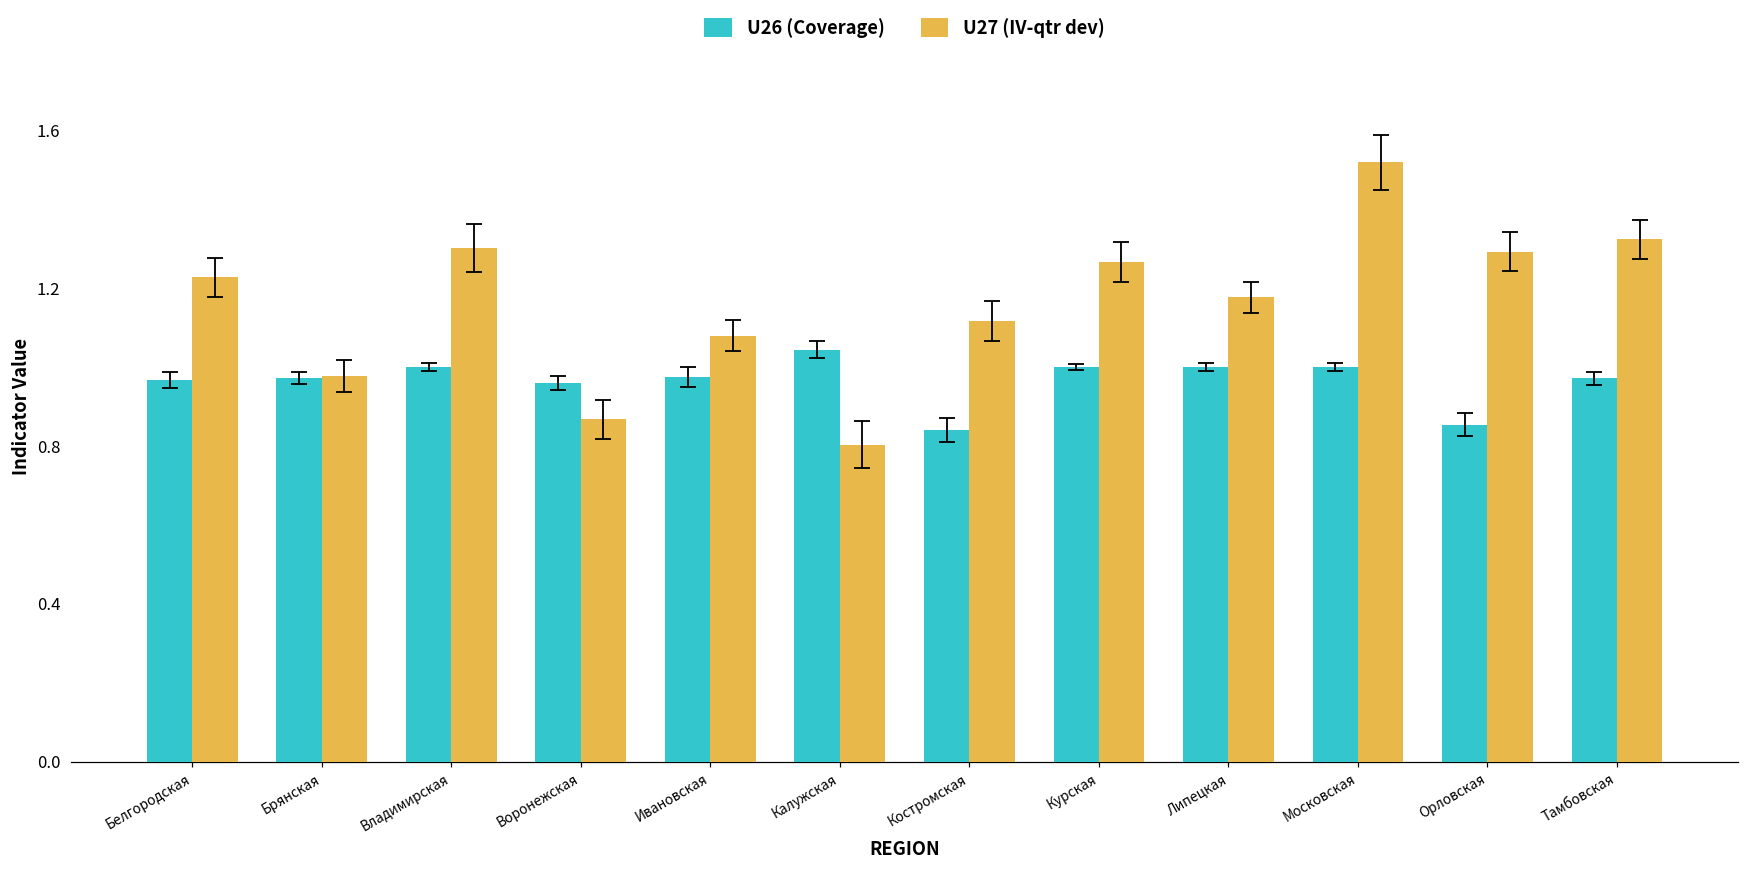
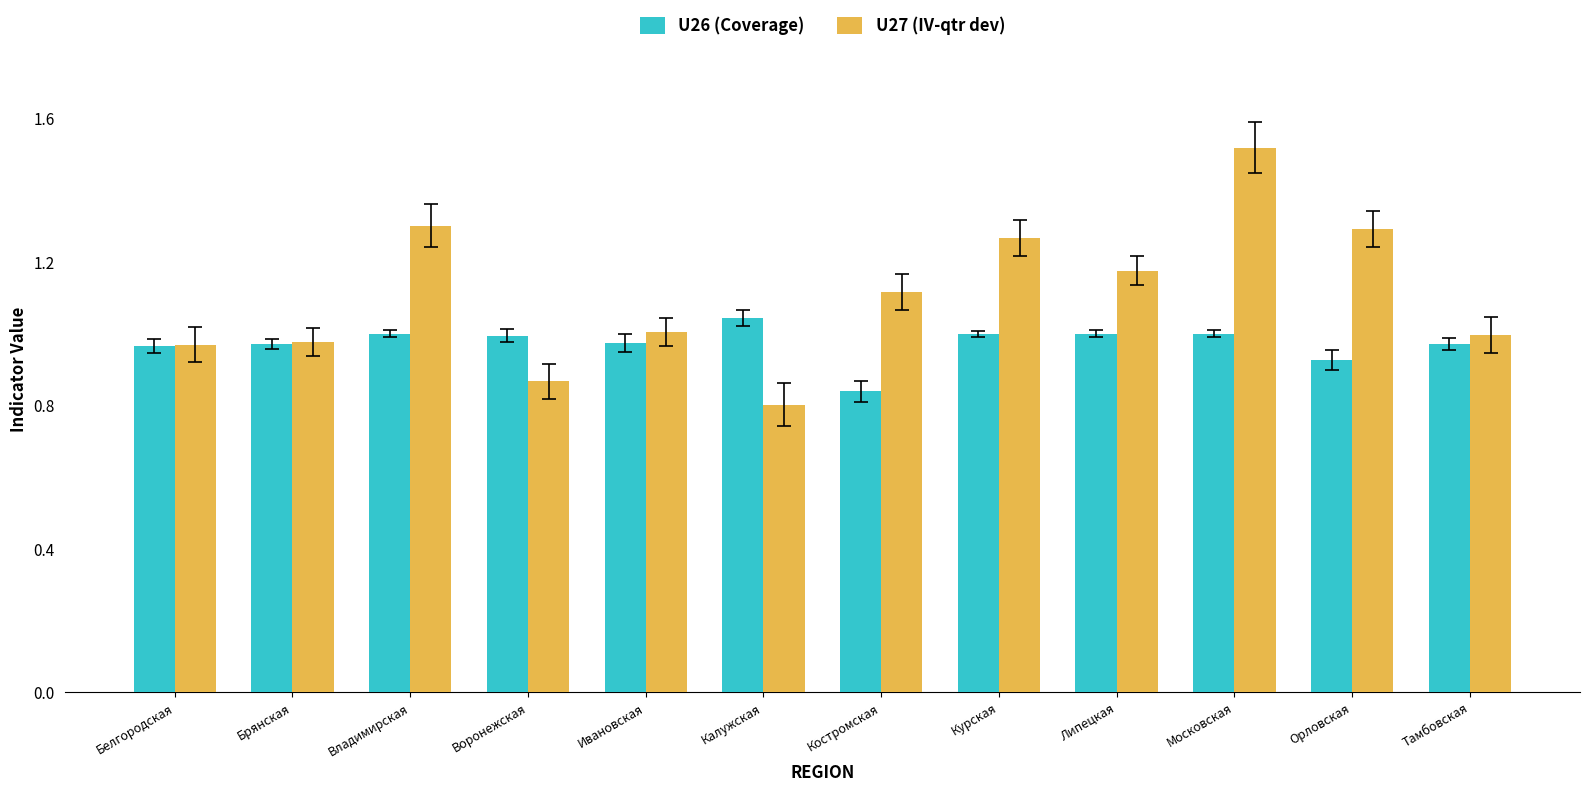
U27 (IV-qtr dev), Белгородская: 1.23 -> 0.97
U26 (Coverage), Воронежская: 0.96 -> 1.00
U27 (IV-qtr dev), Ивановская: 1.08 -> 1.00
U26 (Coverage), Орловская: 0.85 -> 0.93
U27 (IV-qtr dev), Тамбовская: 1.32 -> 1.00
